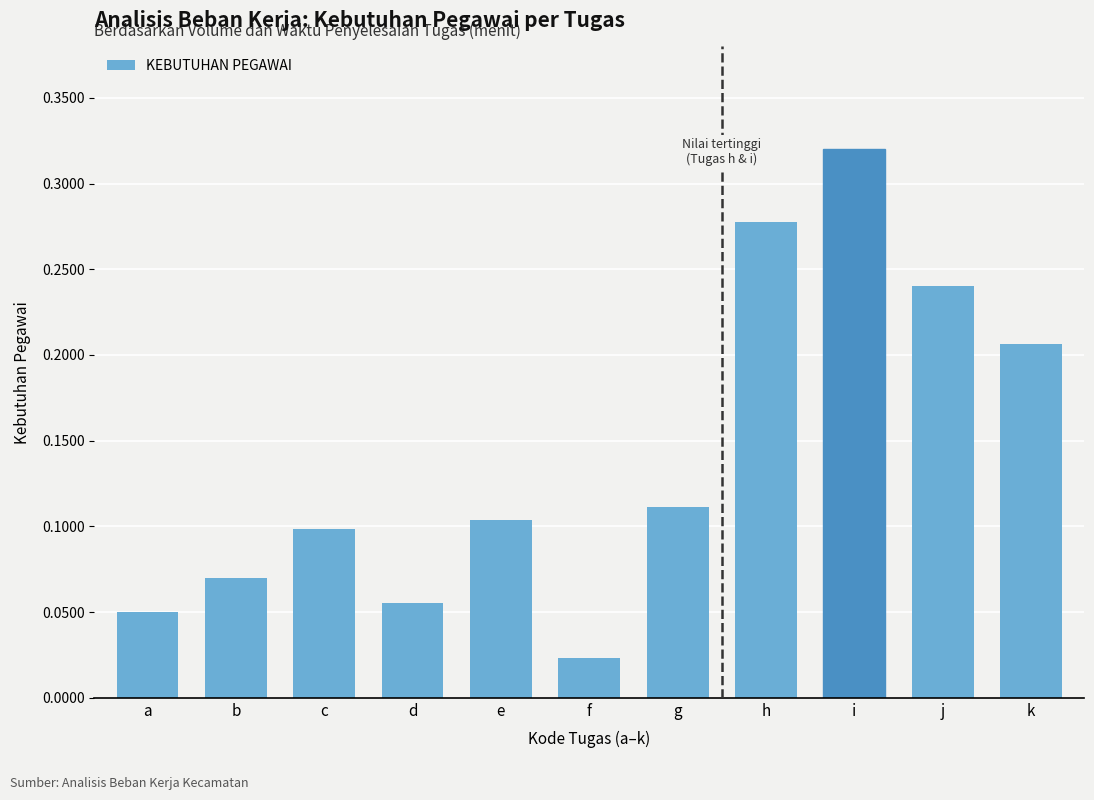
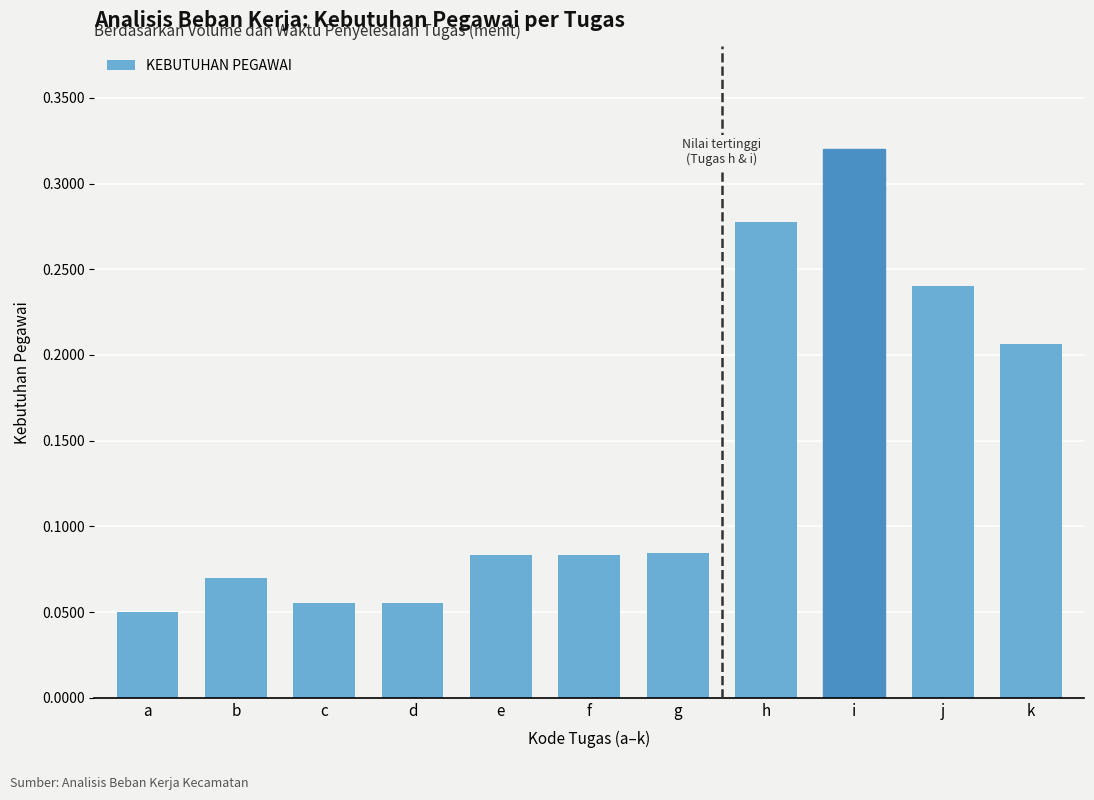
c: 0.099 -> 0.056
e: 0.104 -> 0.083
f: 0.023 -> 0.083
g: 0.111 -> 0.085
